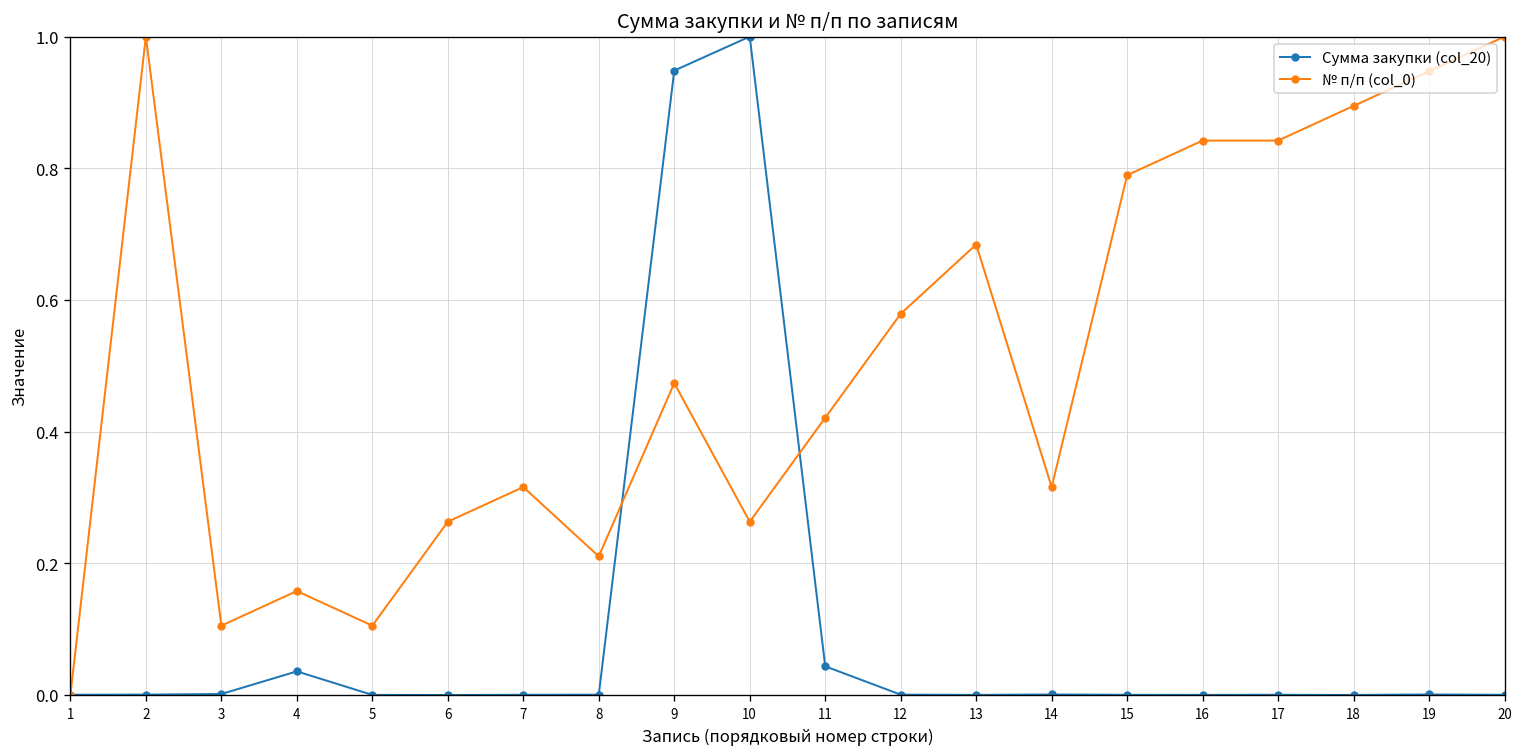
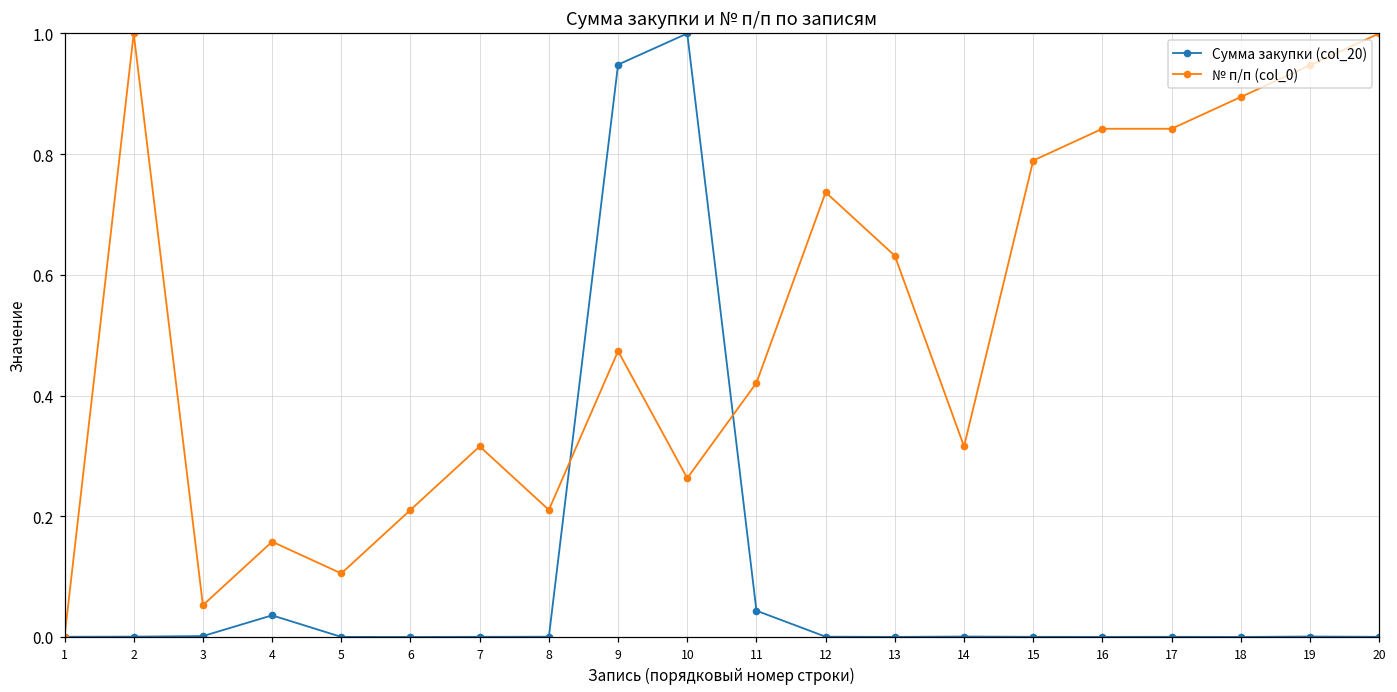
№ п/п (col_0), 3: 0.11 -> 0.05
№ п/п (col_0), 6: 0.26 -> 0.21
№ п/п (col_0), 12: 0.58 -> 0.74
№ п/п (col_0), 13: 0.68 -> 0.63
